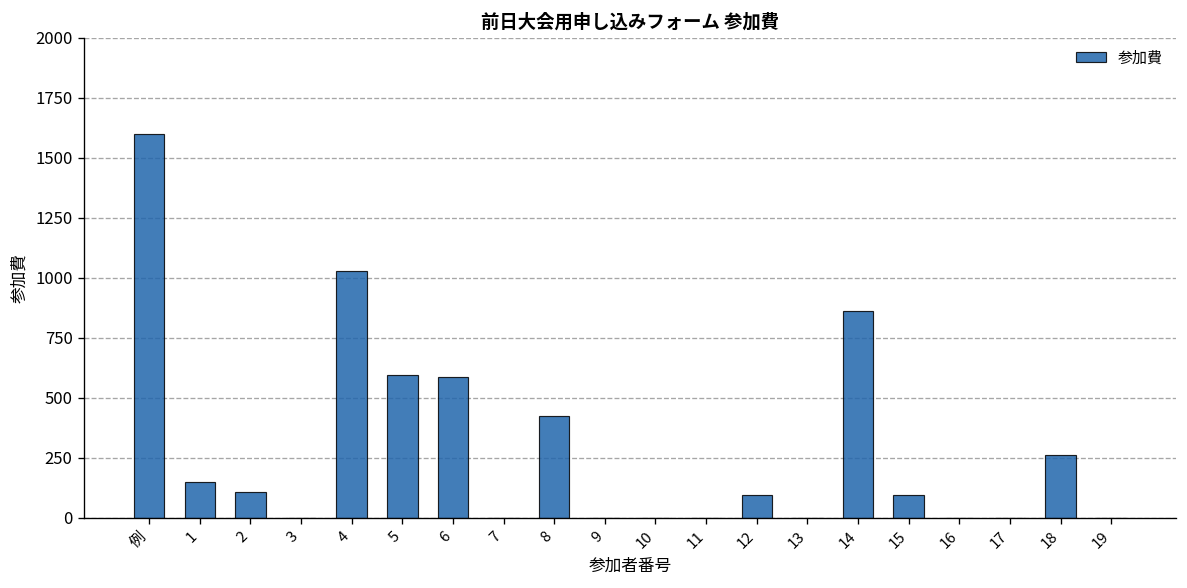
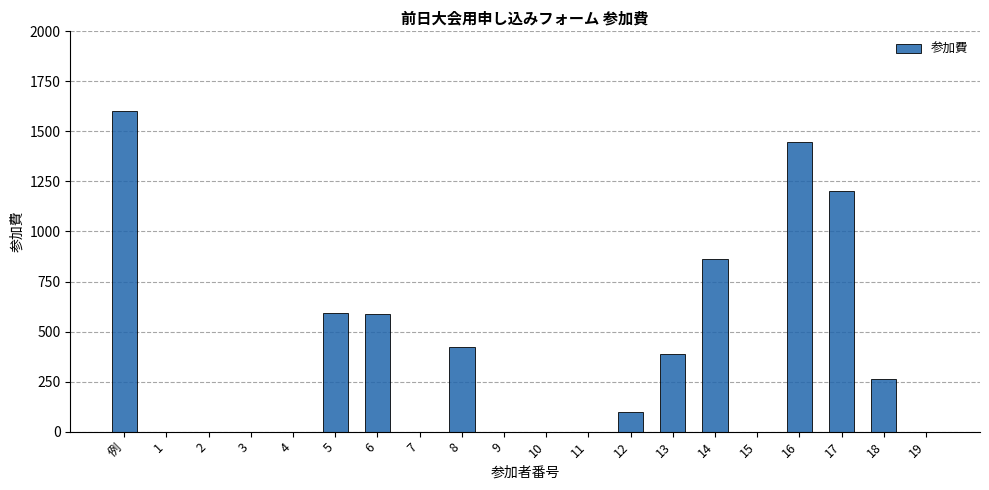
1: 150 -> 0
2: 110 -> 0
4: 1030 -> 0
13: 0 -> 390
15: 90 -> 0
16: 0 -> 1450
17: 0 -> 1200
